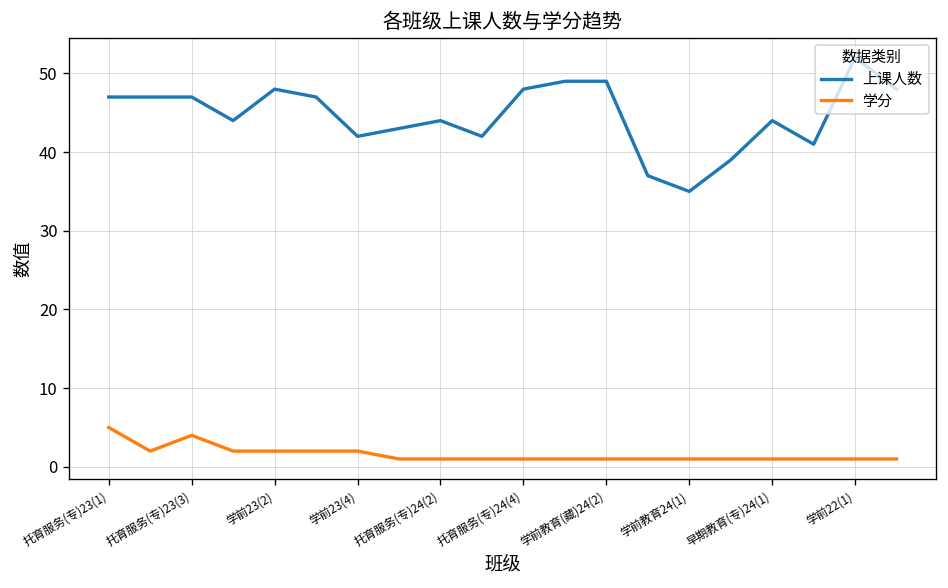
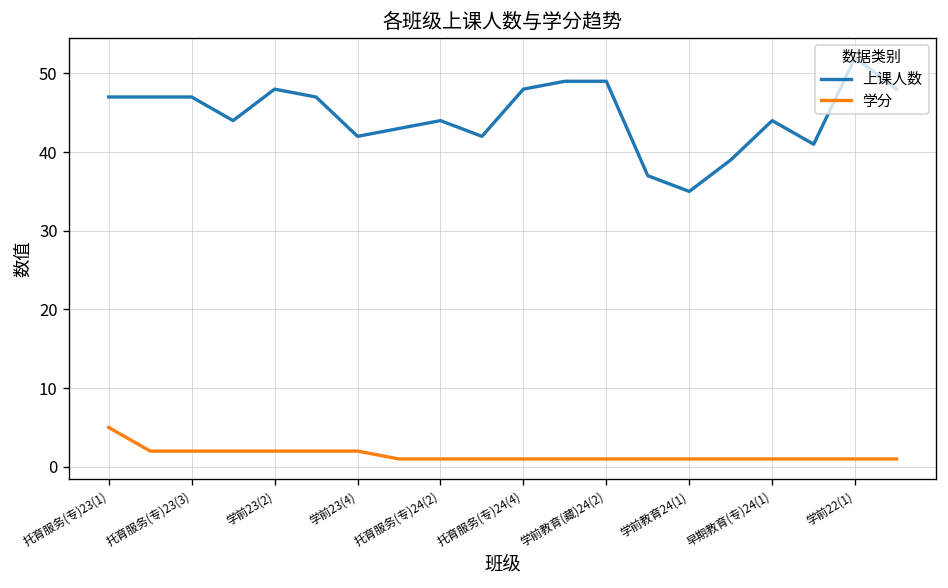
学分, 托育服务(专)23(3): 4 -> 2
